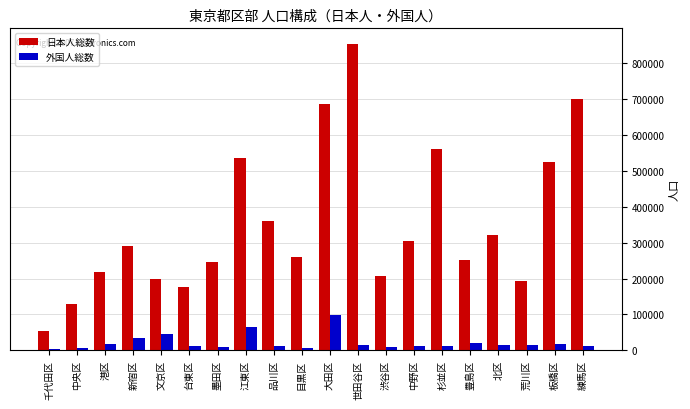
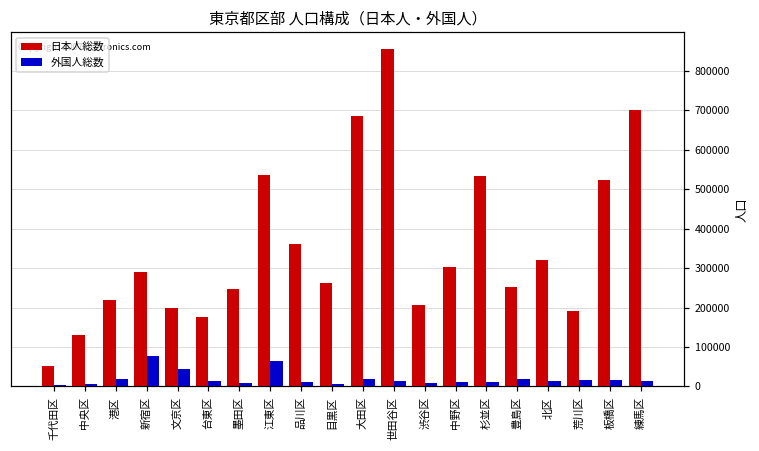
外国人総数, 新宿区: 30000 -> 80000
外国人総数, 大田区: 100000 -> 20000
日本人総数, 杉並区: 560000 -> 530000
